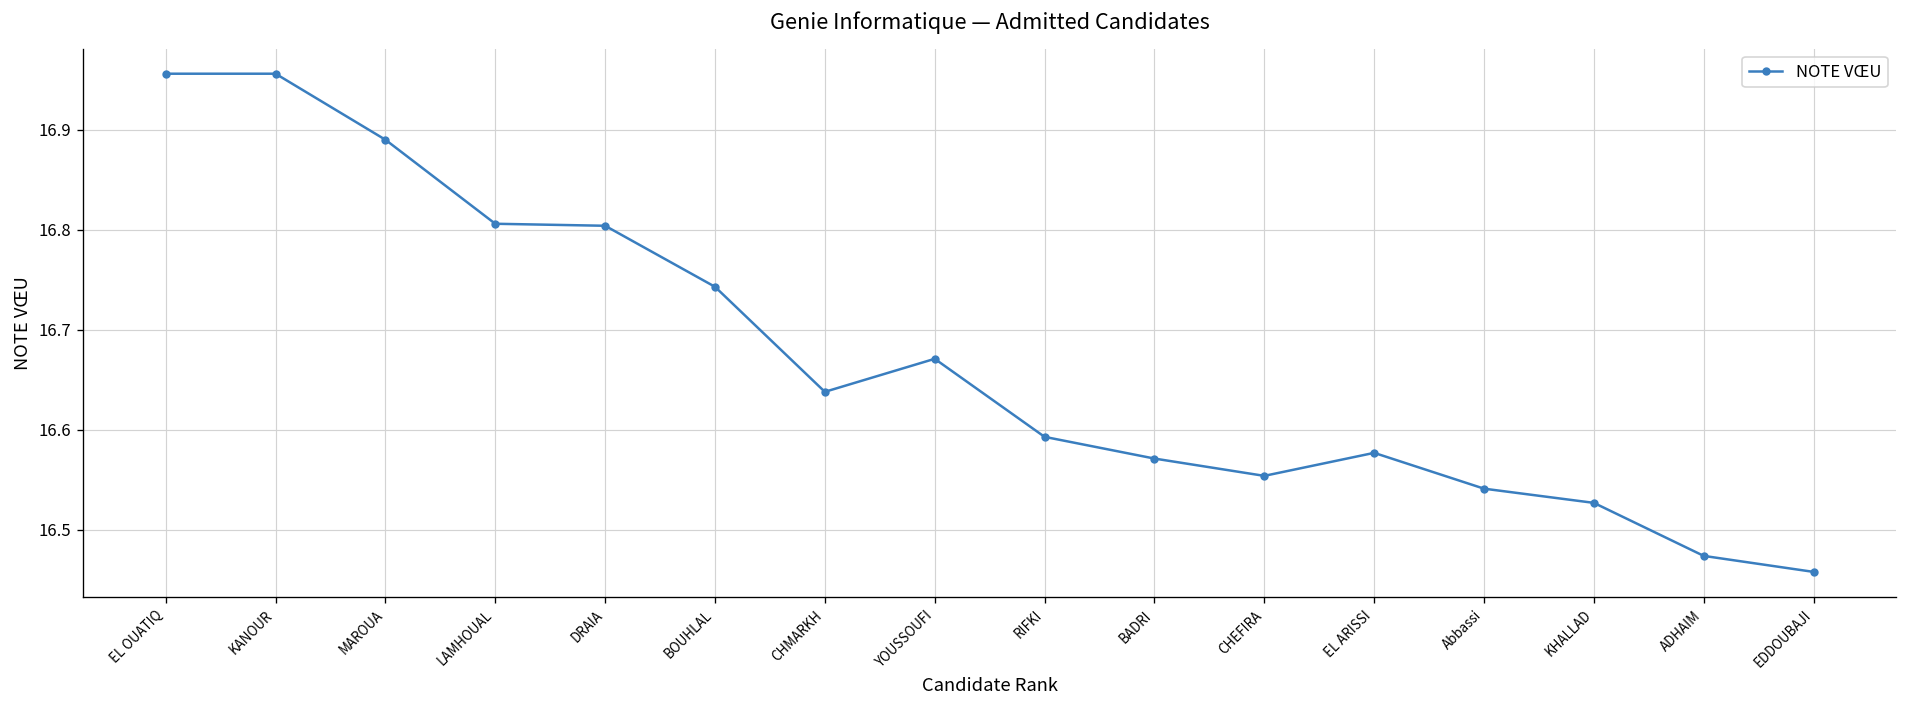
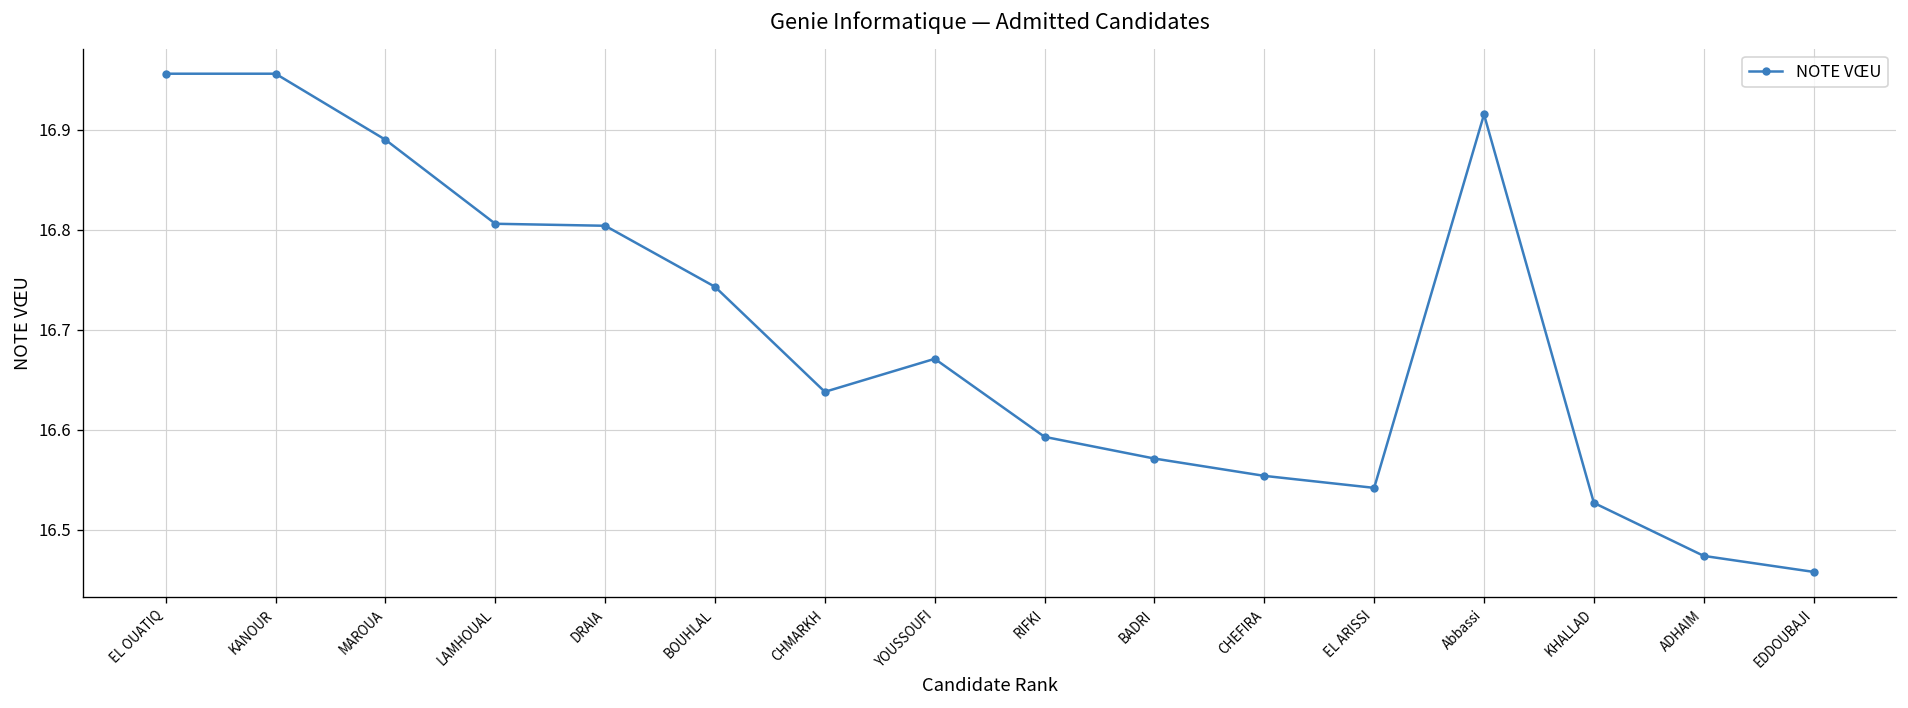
EL ARISSI: 16.58 -> 16.54
Abbassi: 16.54 -> 16.92
